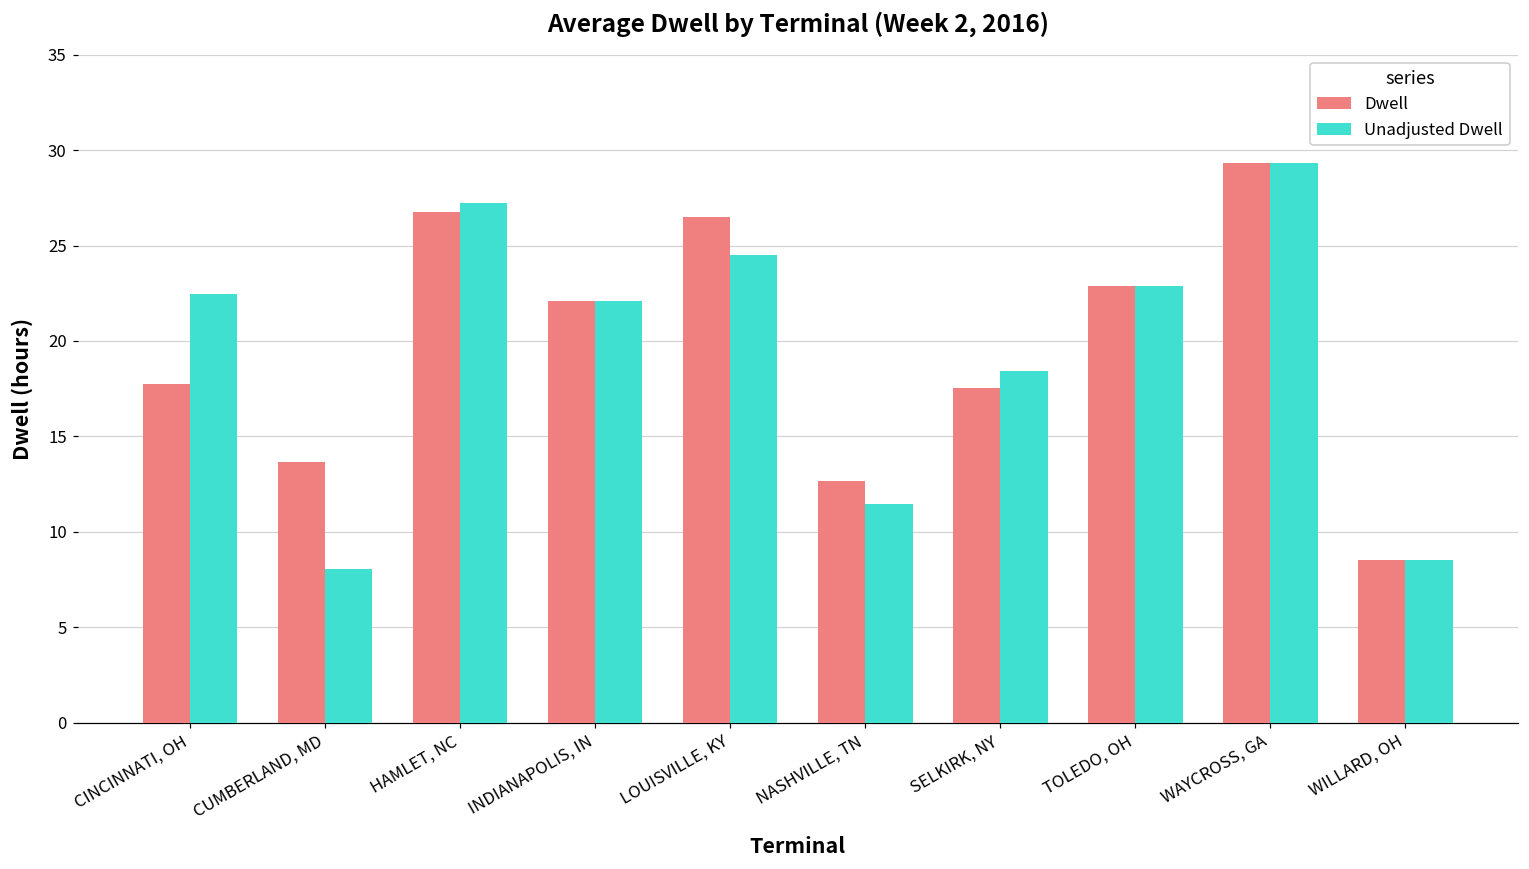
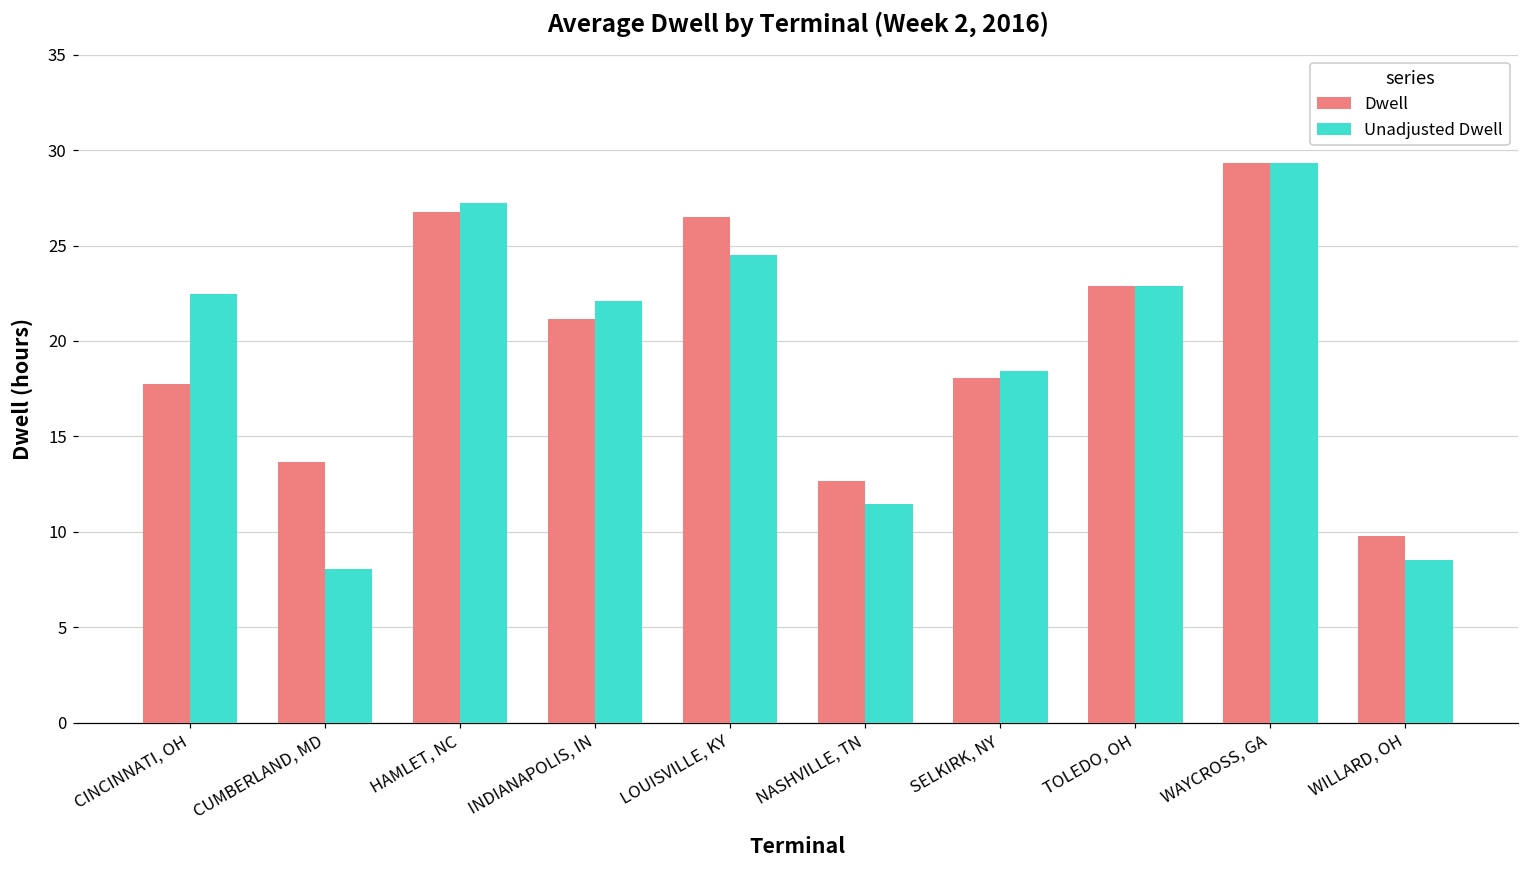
Dwell, INDIANAPOLIS, IN: 22.1 -> 21.2
Dwell, SELKIRK, NY: 17.5 -> 18.1
Dwell, WILLARD, OH: 8.5 -> 9.8
